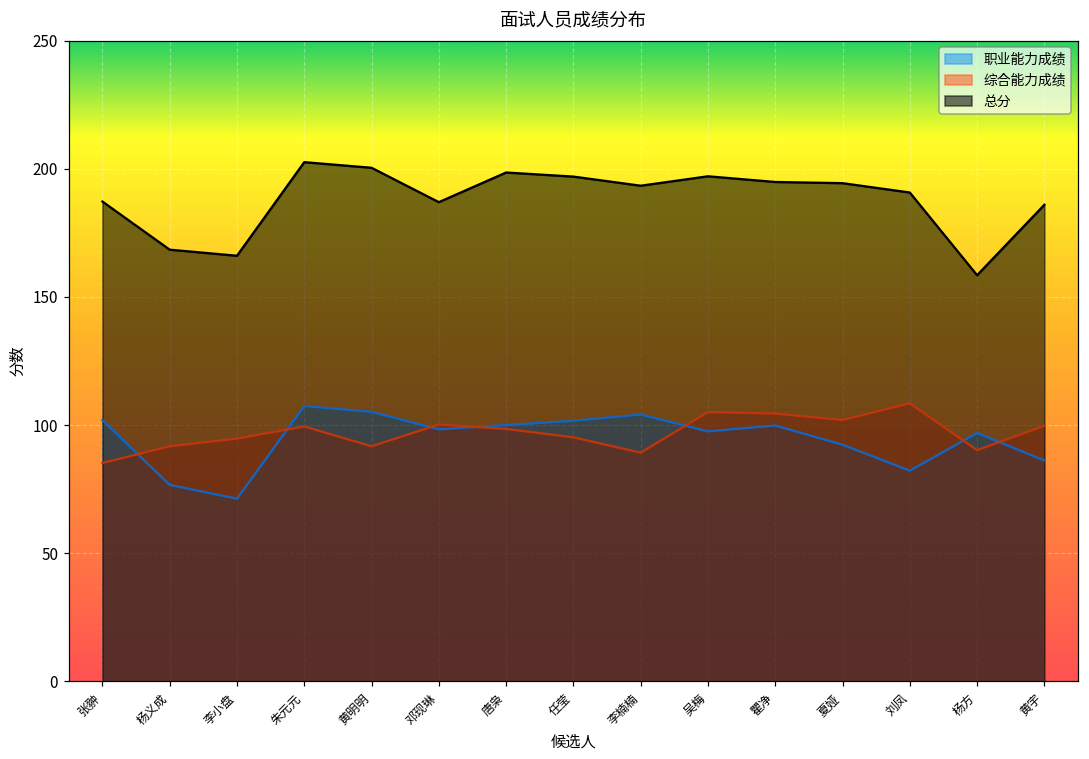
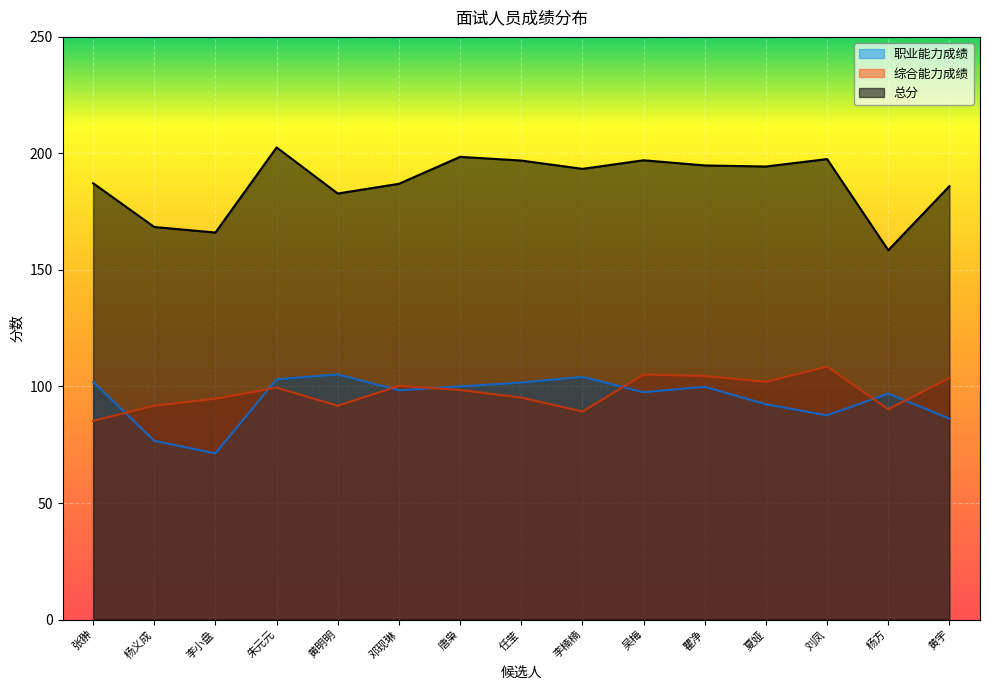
职业能力成绩, 朱元元: 107 -> 103
总分, 黄明明: 200 -> 183
职业能力成绩, 刘凤: 82 -> 88
总分, 刘凤: 191 -> 198
综合能力成绩, 黄宇: 100 -> 104
